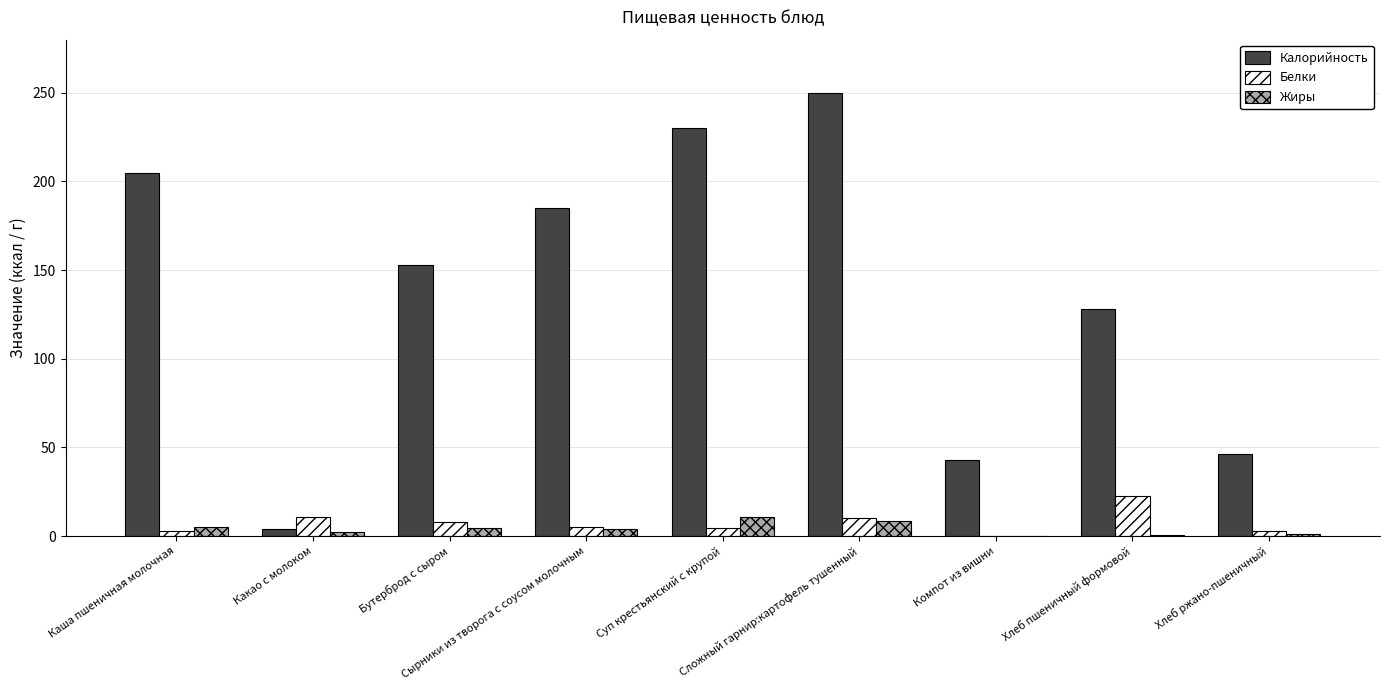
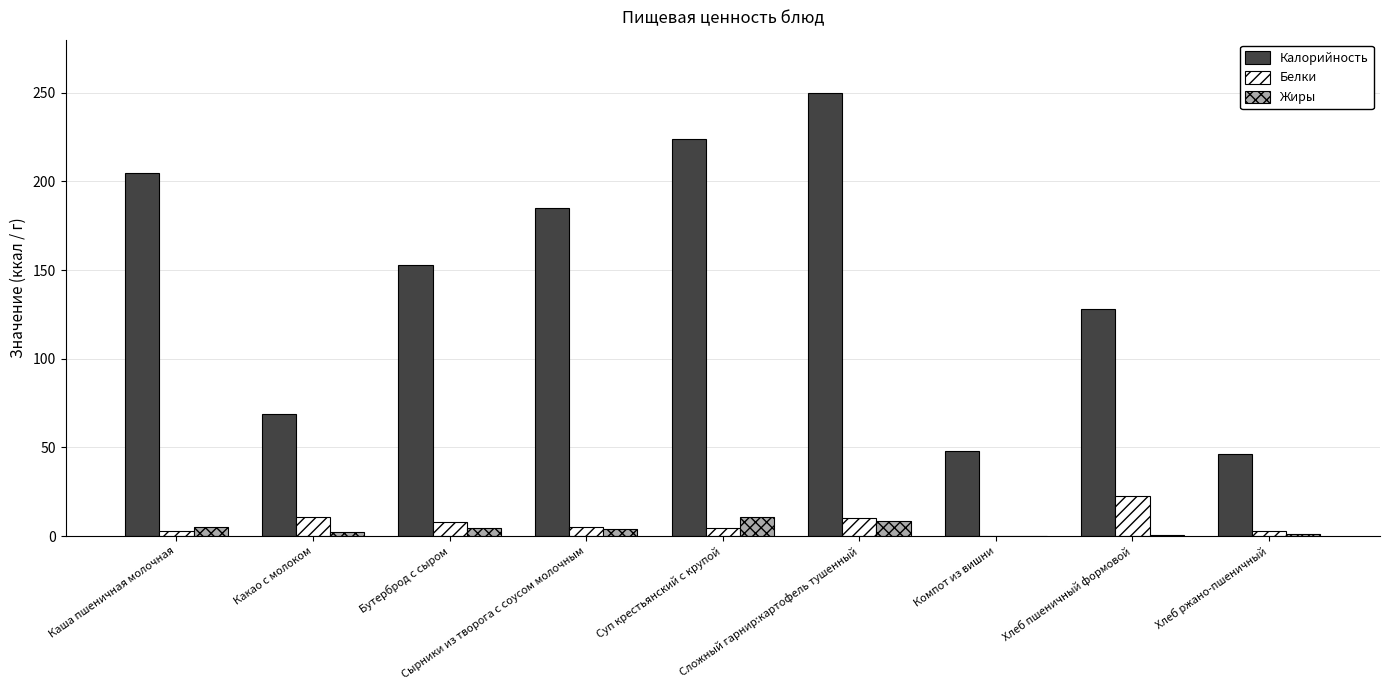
Калорийность, Какао с молоком: 4 -> 69
Калорийность, Суп крестьянский с крупой: 230 -> 224
Калорийность, Компот из вишни: 43 -> 48
